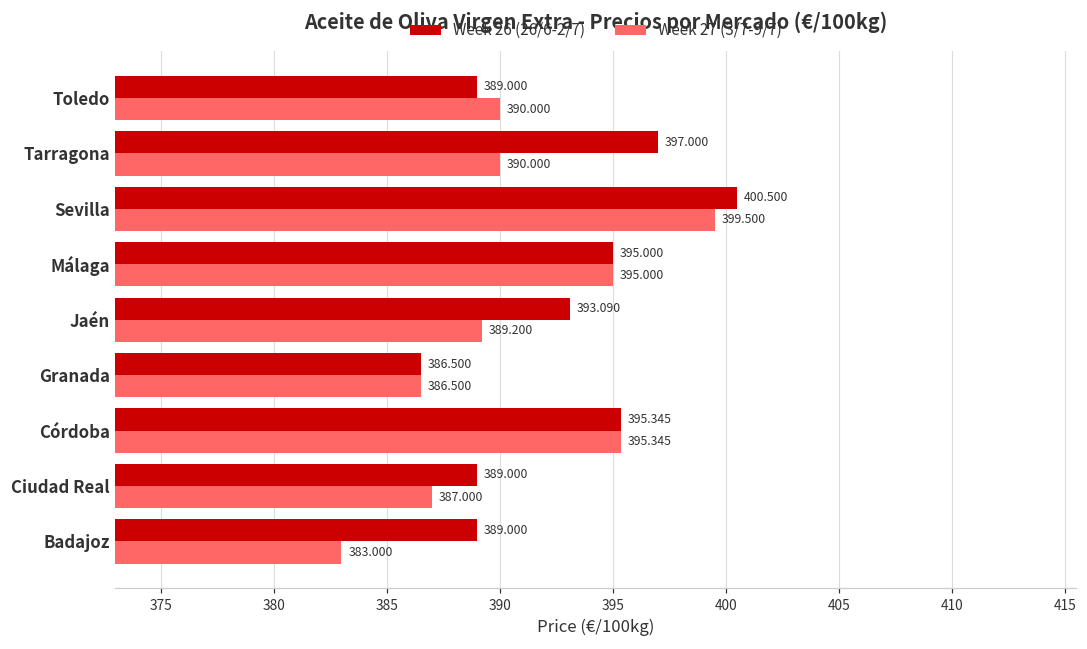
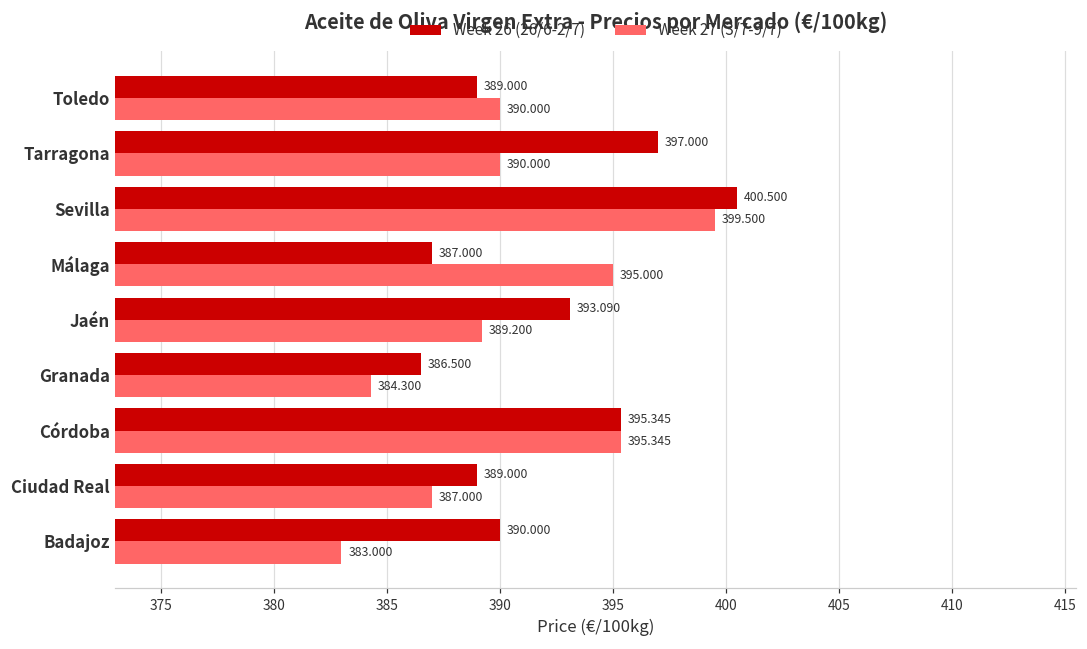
Week 26 (26/6-2/7), Málaga: 395.000 -> 387.000
Week 27 (3/7-9/7), Granada: 386.500 -> 384.300
Week 26 (26/6-2/7), Badajoz: 389.000 -> 390.000
